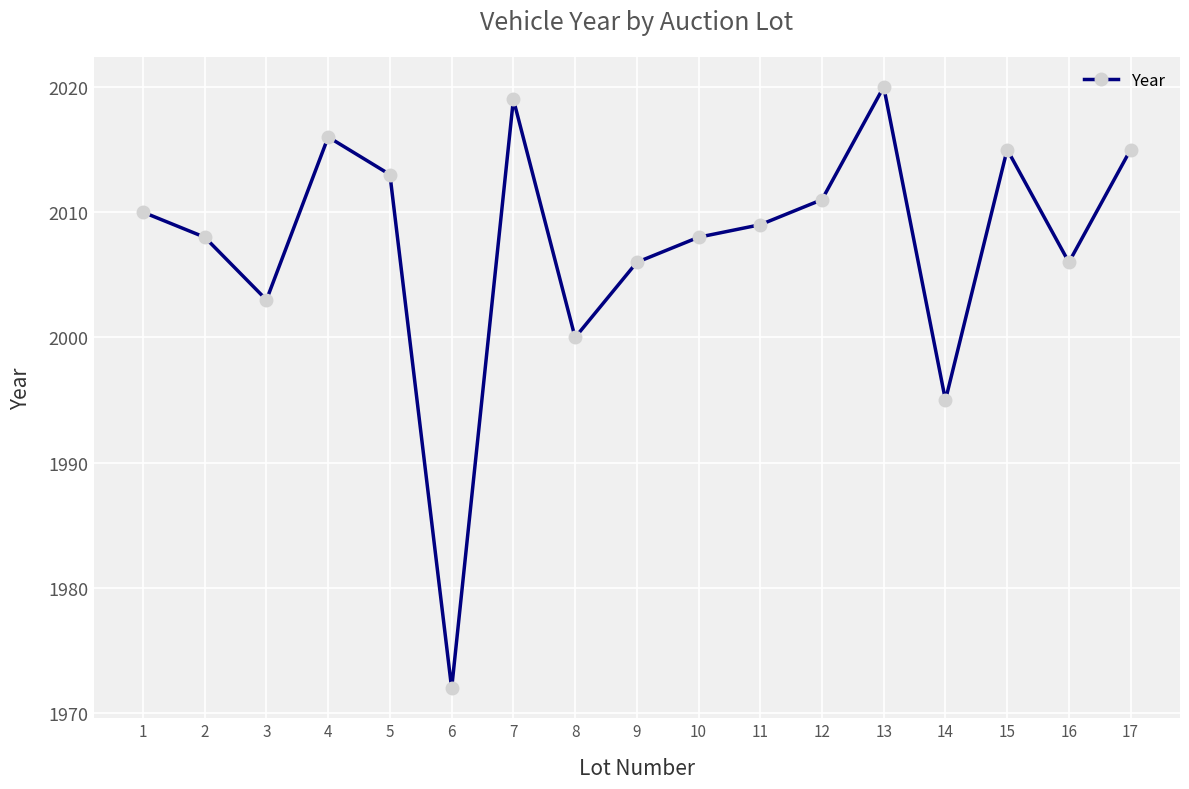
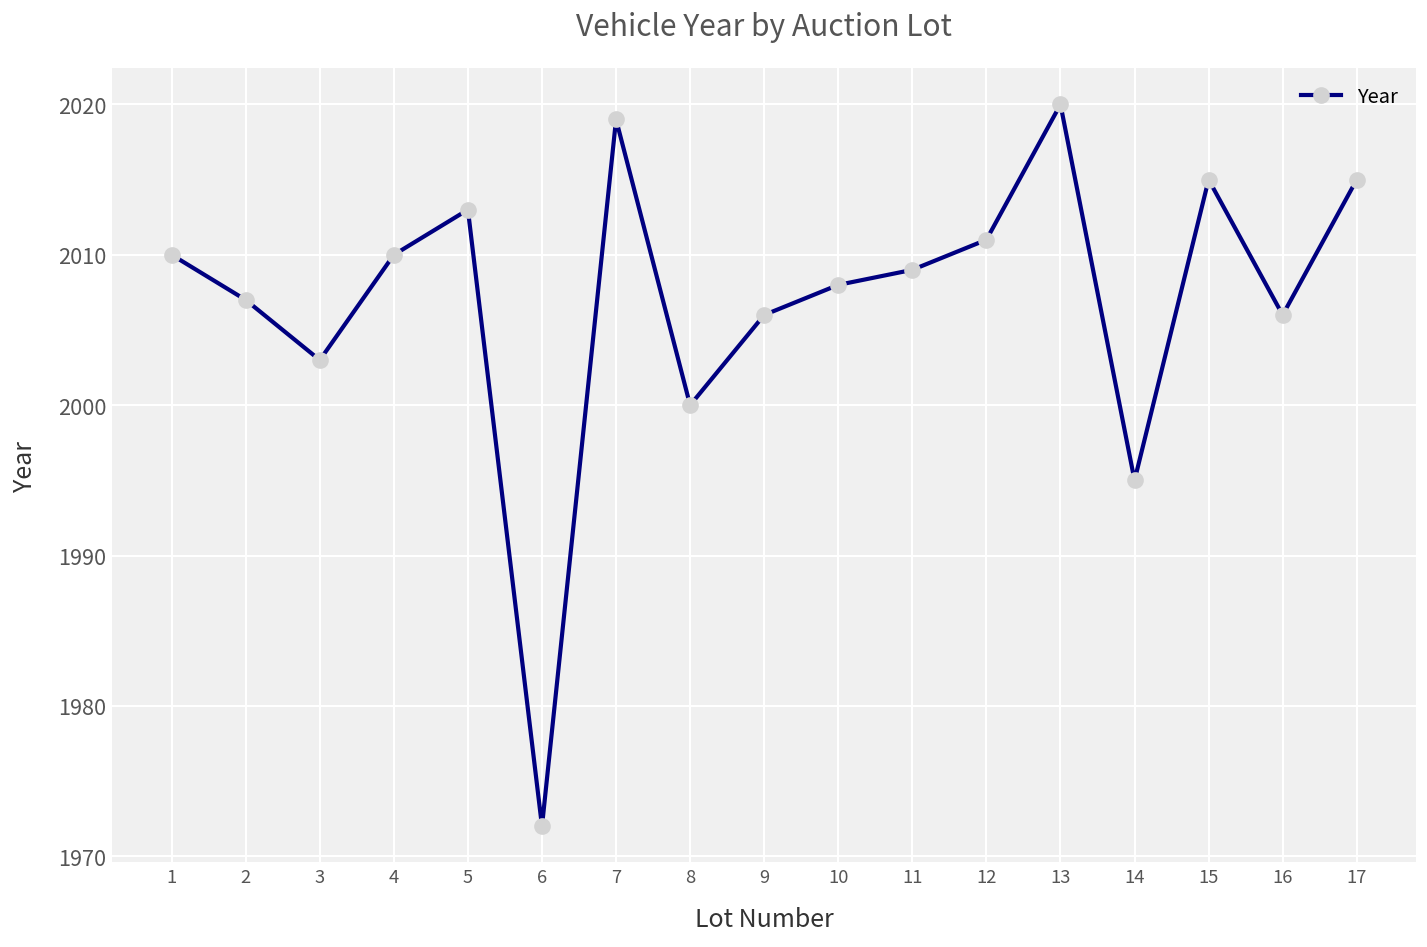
2: 2008 -> 2007
4: 2016 -> 2010
